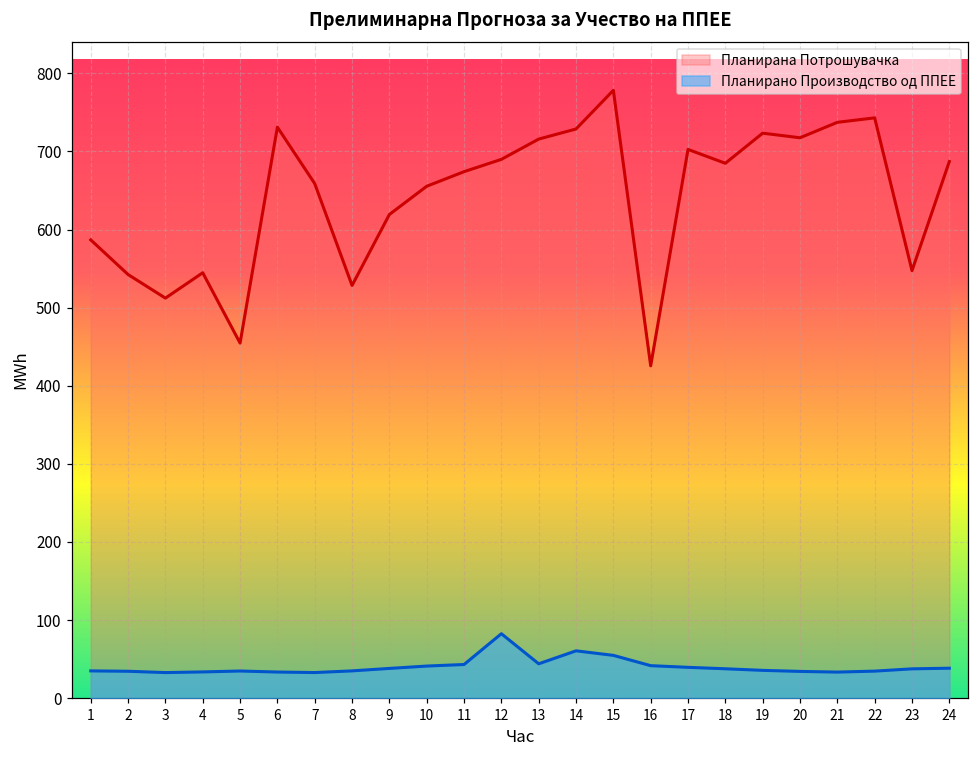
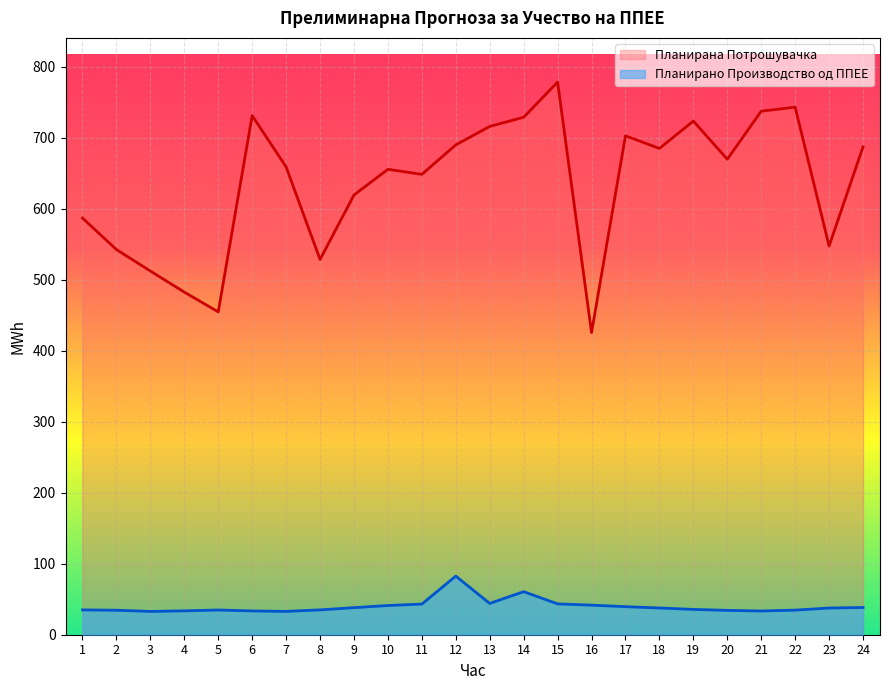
Планирана Потрошувачка, 4: 540 -> 480
Планирана Потрошувачка, 11: 670 -> 650
Планирано Производство од ППЕЕ, 15: 50 -> 40
Планирана Потрошувачка, 20: 720 -> 670
